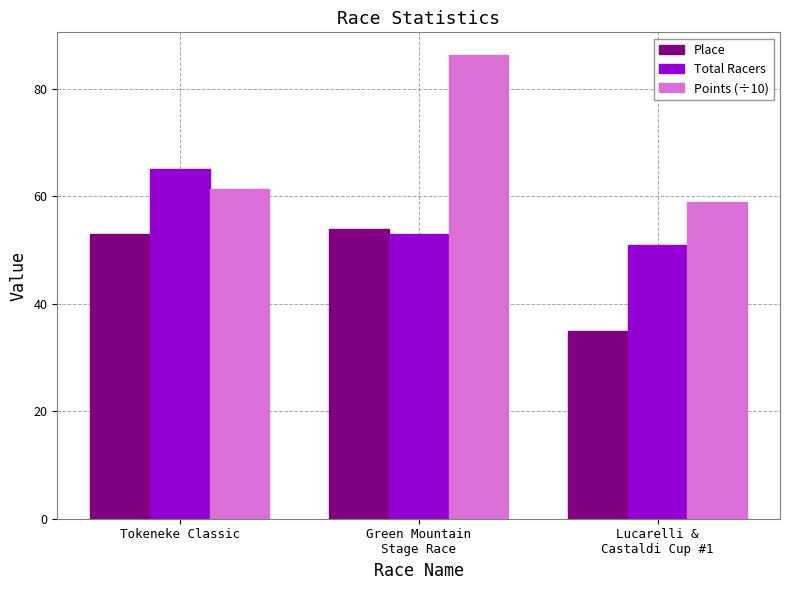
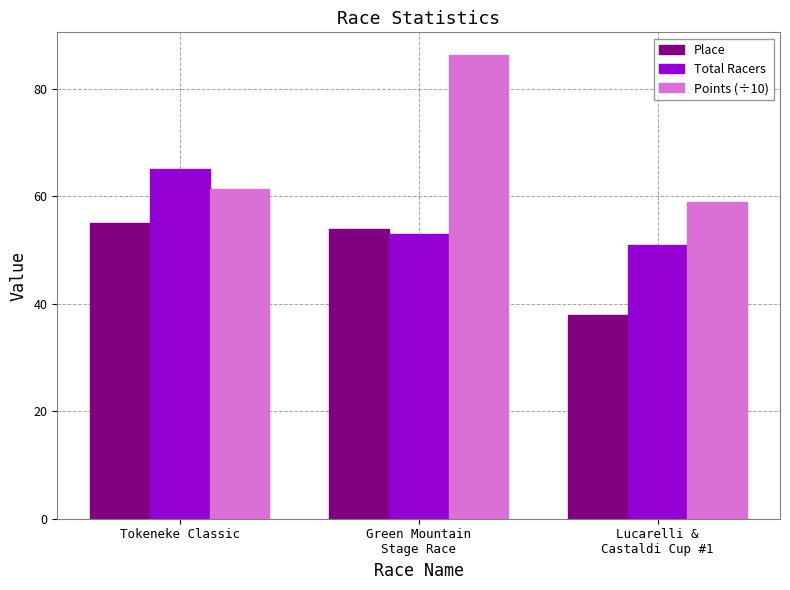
Place, Tokeneke Classic: 53 -> 55
Place, Lucarelli & Castaldi Cup #1: 35 -> 38
